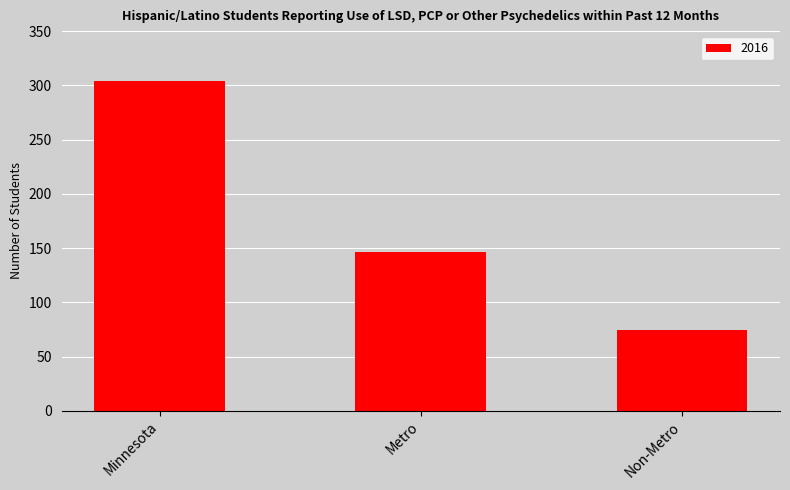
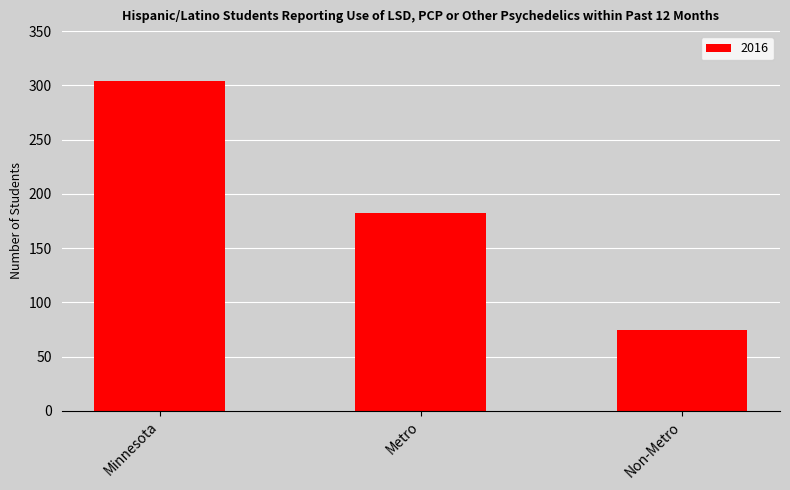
Metro: 146 -> 182
